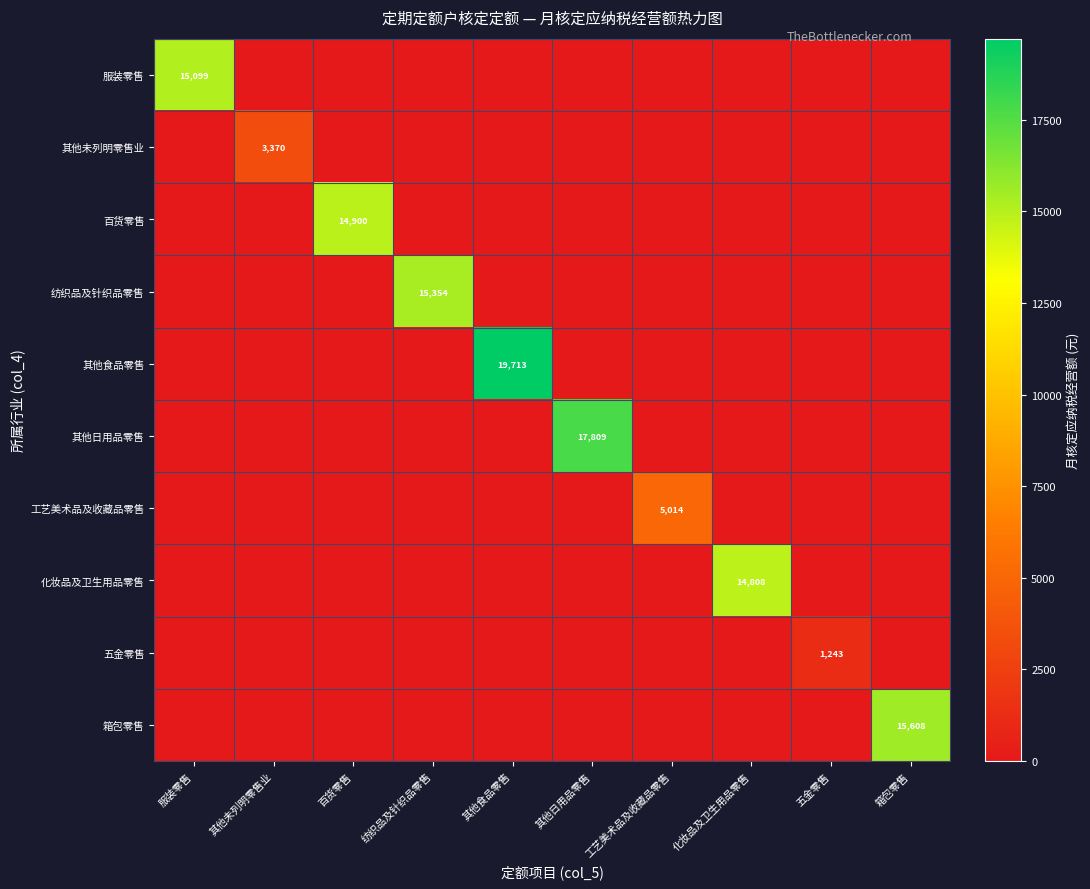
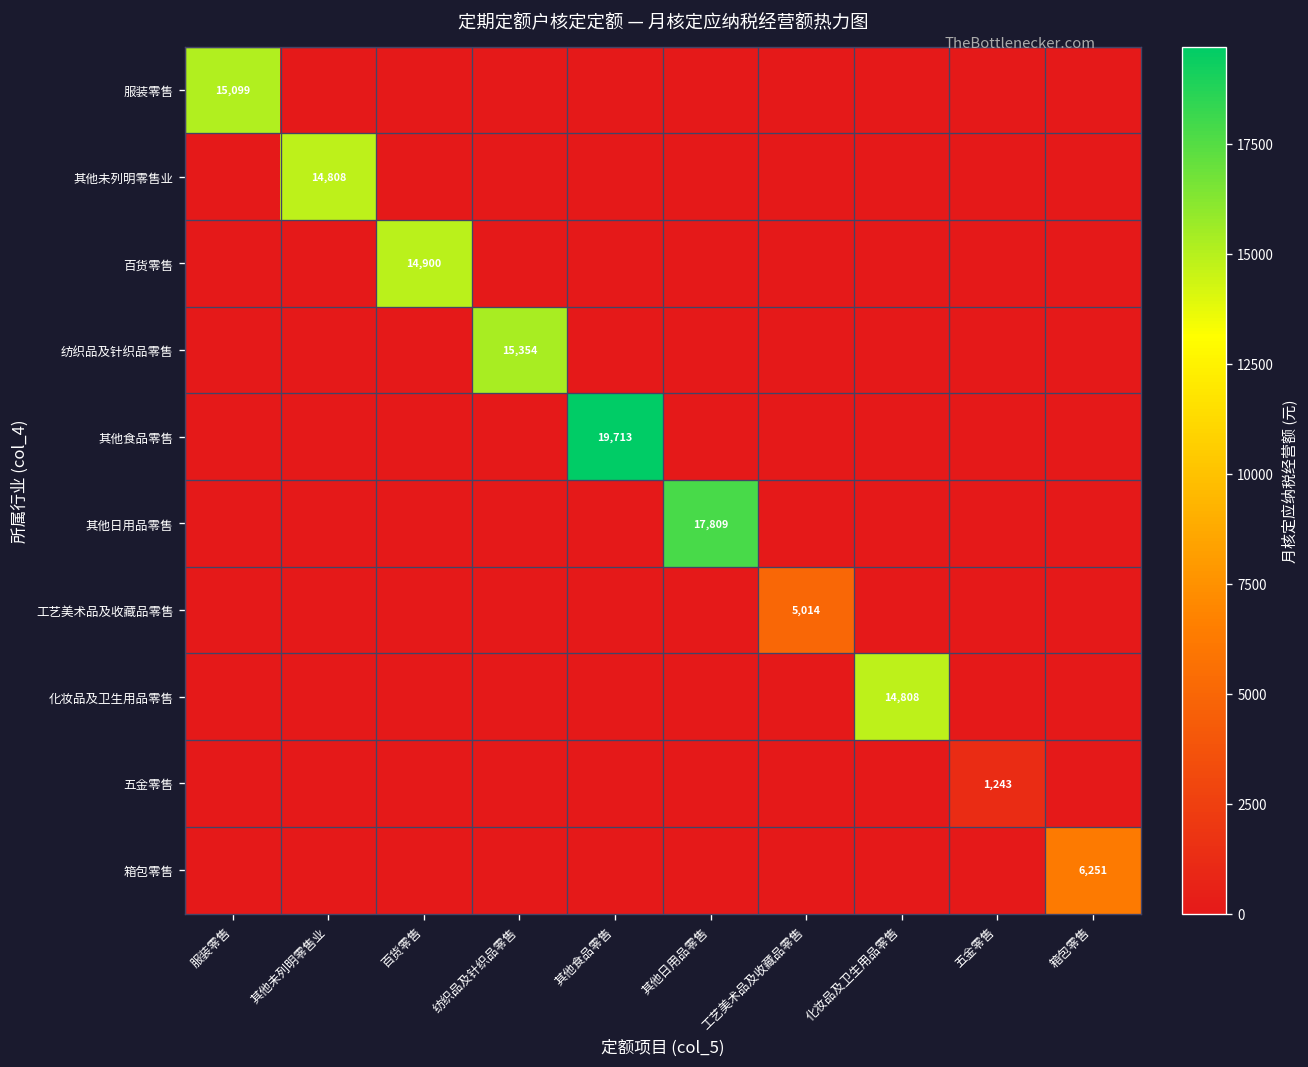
其他未列明零售业, 其他未列明零售业: 3,370 -> 14,808
箱包零售, 箱包零售: 15,608 -> 6,251
